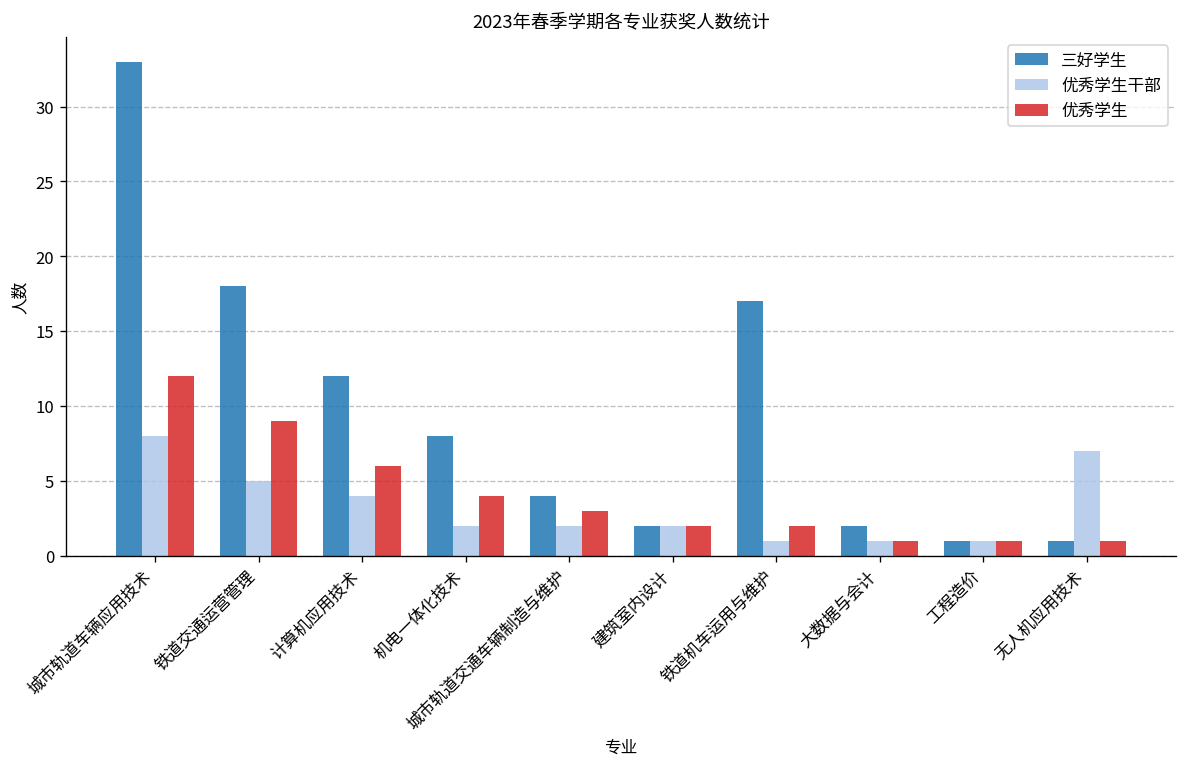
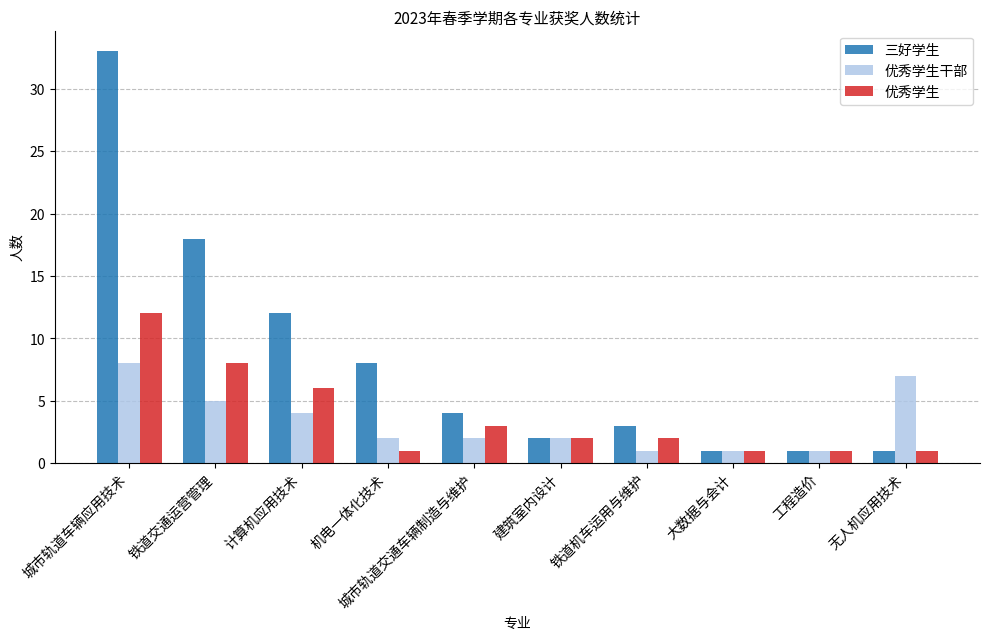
优秀学生, 铁道交通运营管理: 9 -> 8
优秀学生, 机电一体化技术: 4 -> 1
三好学生, 铁道机车运用与维护: 17 -> 3
三好学生, 大数据与会计: 2 -> 1
